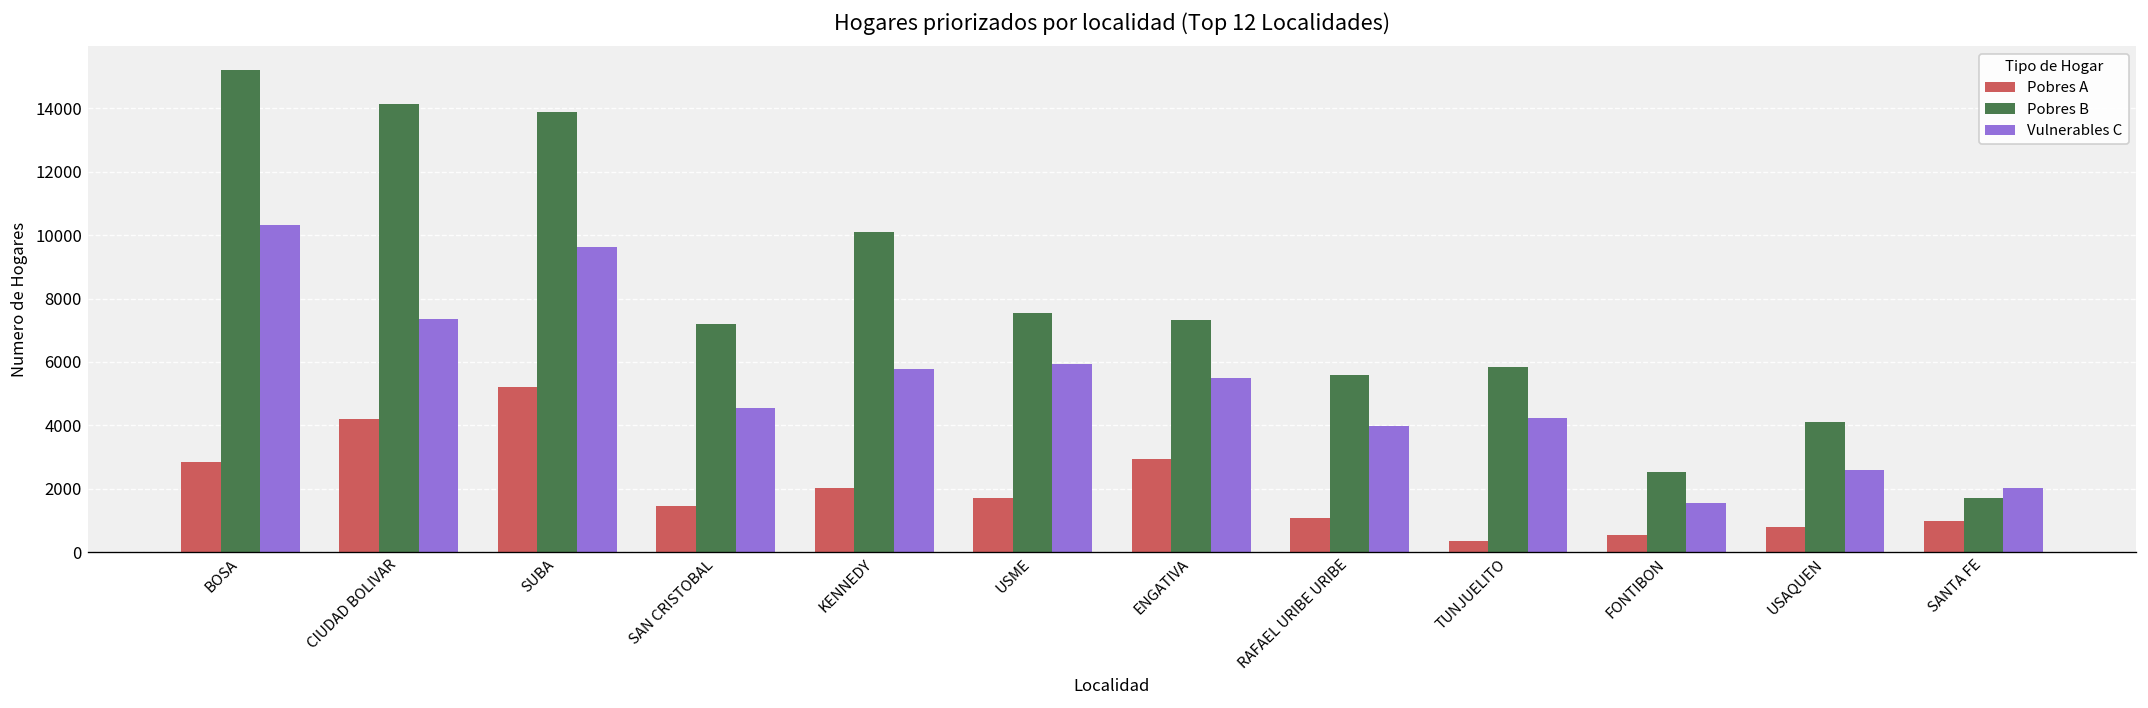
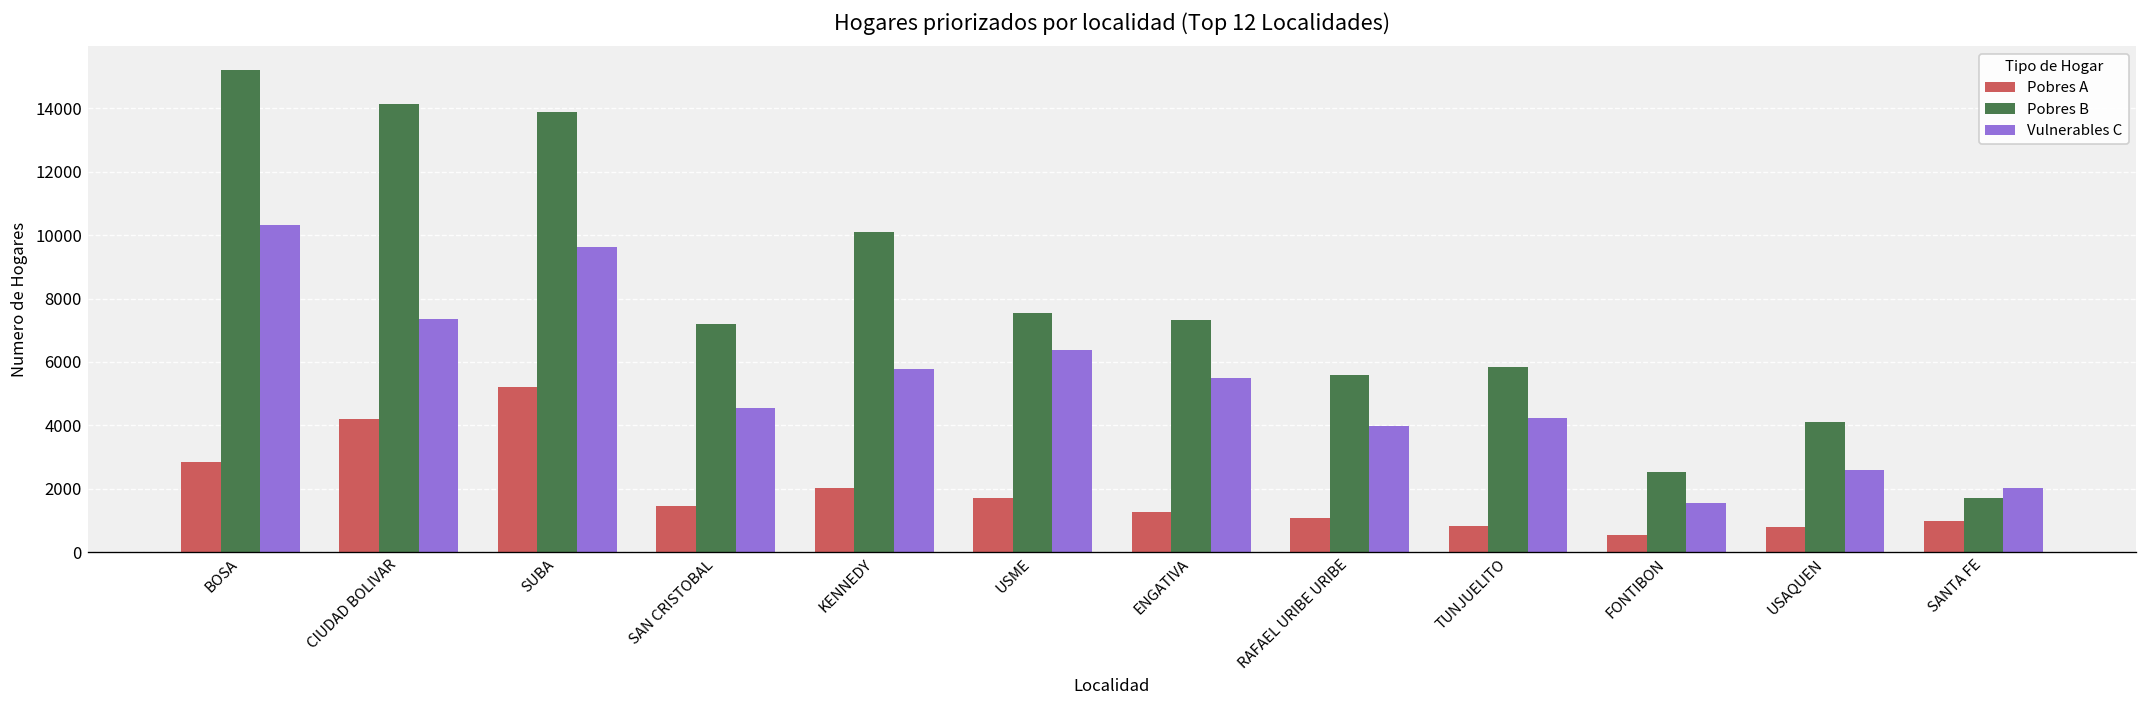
Vulnerables C, USME: 5900 -> 6400
Pobres A, ENGATIVA: 2900 -> 1300
Pobres A, TUNJUELITO: 400 -> 800
